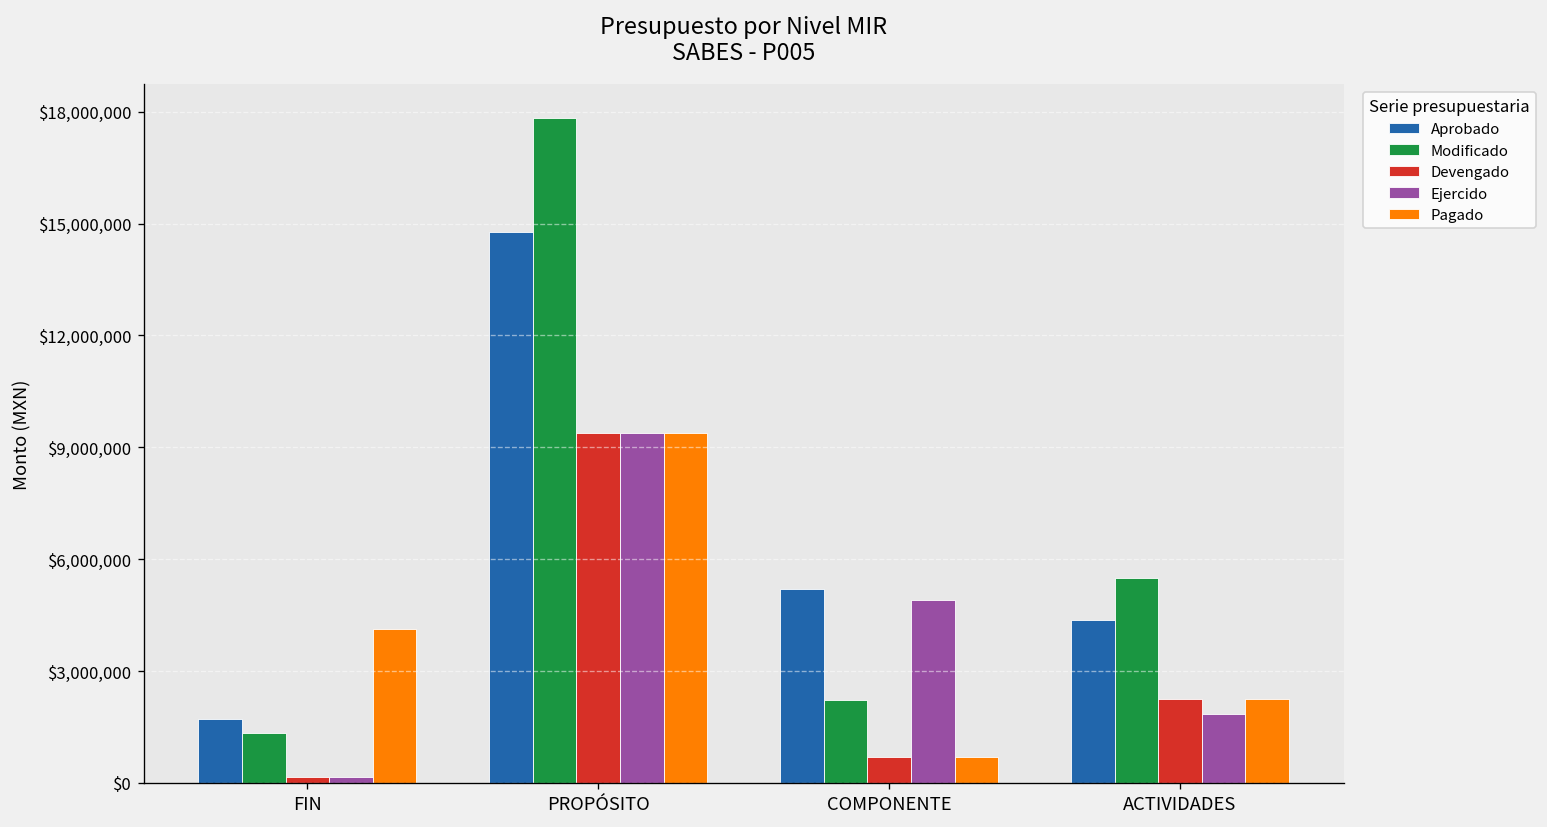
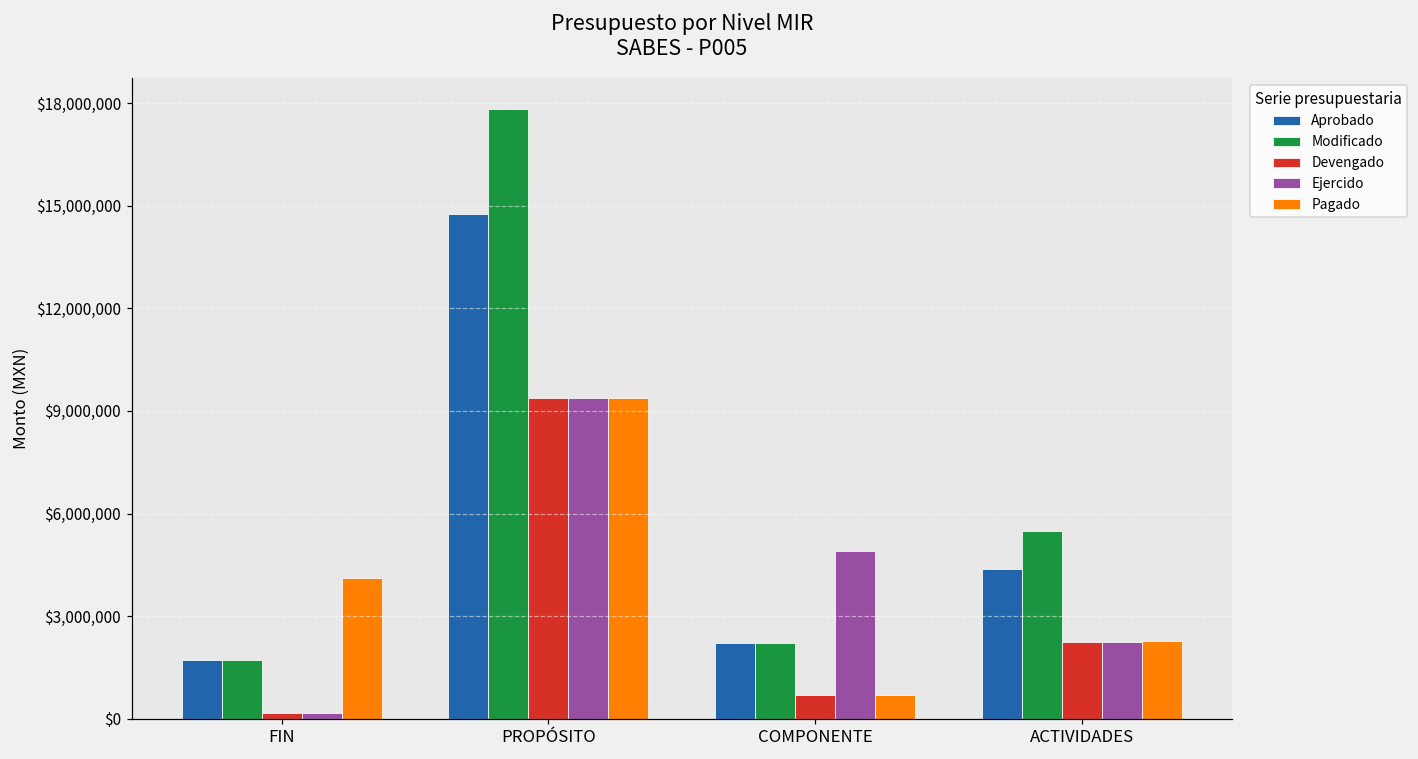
Modificado, FIN: $1,300,000 -> $1,700,000
Aprobado, COMPONENTE: $5,200,000 -> $2,200,000
Ejercido, ACTIVIDADES: $1,900,000 -> $2,300,000
